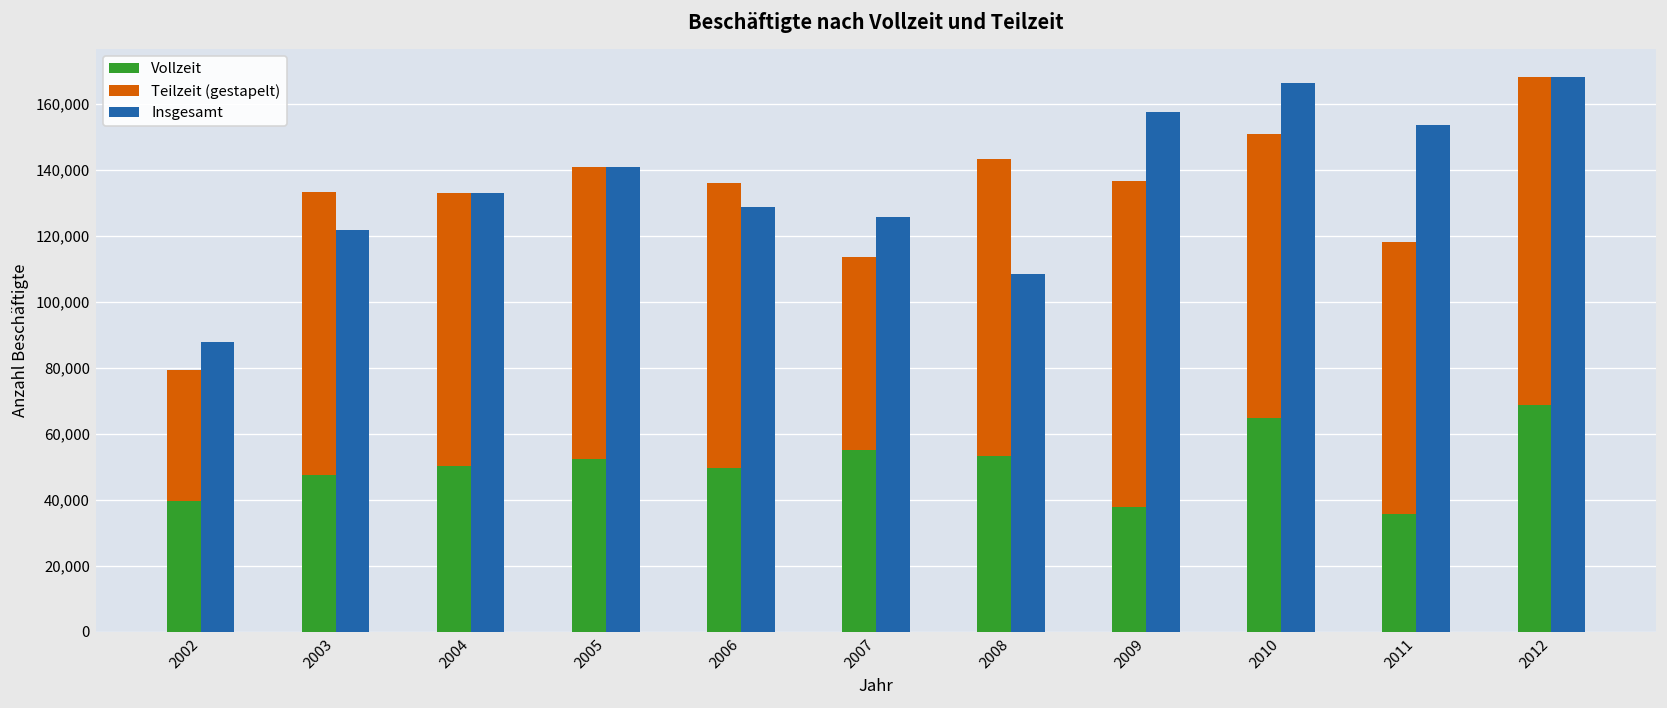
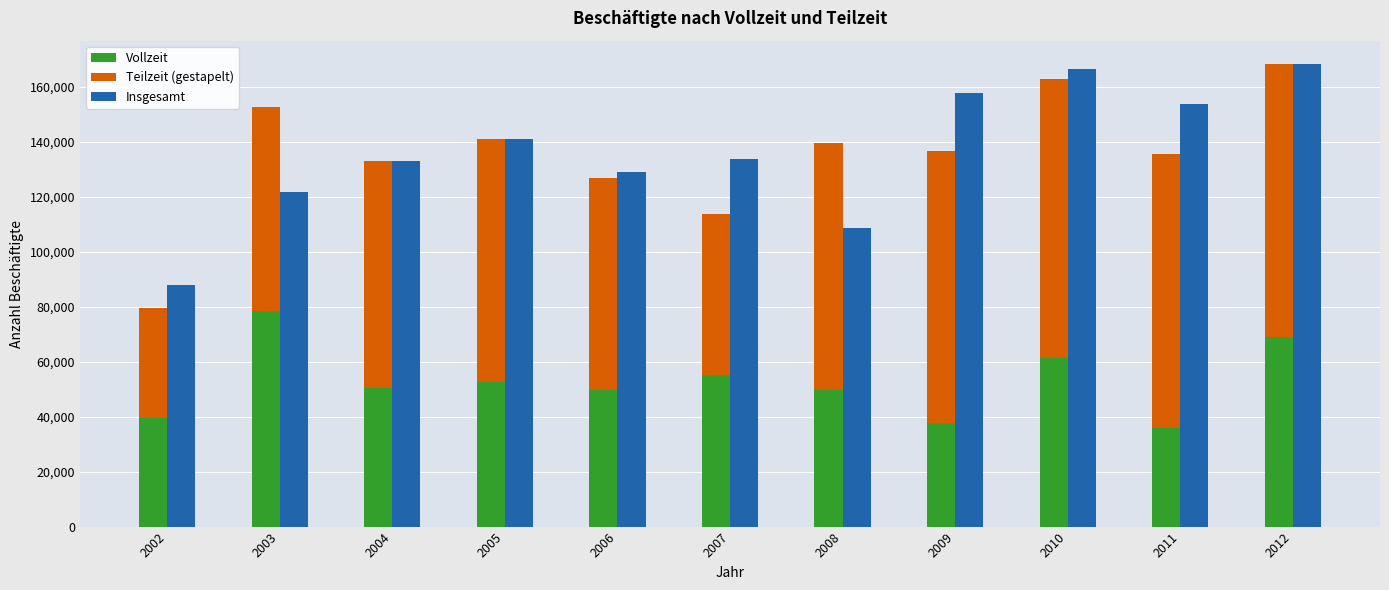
Vollzeit, 2003: 47,000 -> 78,000
Teilzeit (gestapelt), 2003: 86,000 -> 74,000
Teilzeit (gestapelt), 2006: 86,000 -> 77,000
Insgesamt, 2007: 126,000 -> 134,000
Vollzeit, 2008: 53,000 -> 50,000
Vollzeit, 2010: 65,000 -> 61,000
Teilzeit (gestapelt), 2010: 86,000 -> 101,000
Teilzeit (gestapelt), 2011: 82,000 -> 100,000
